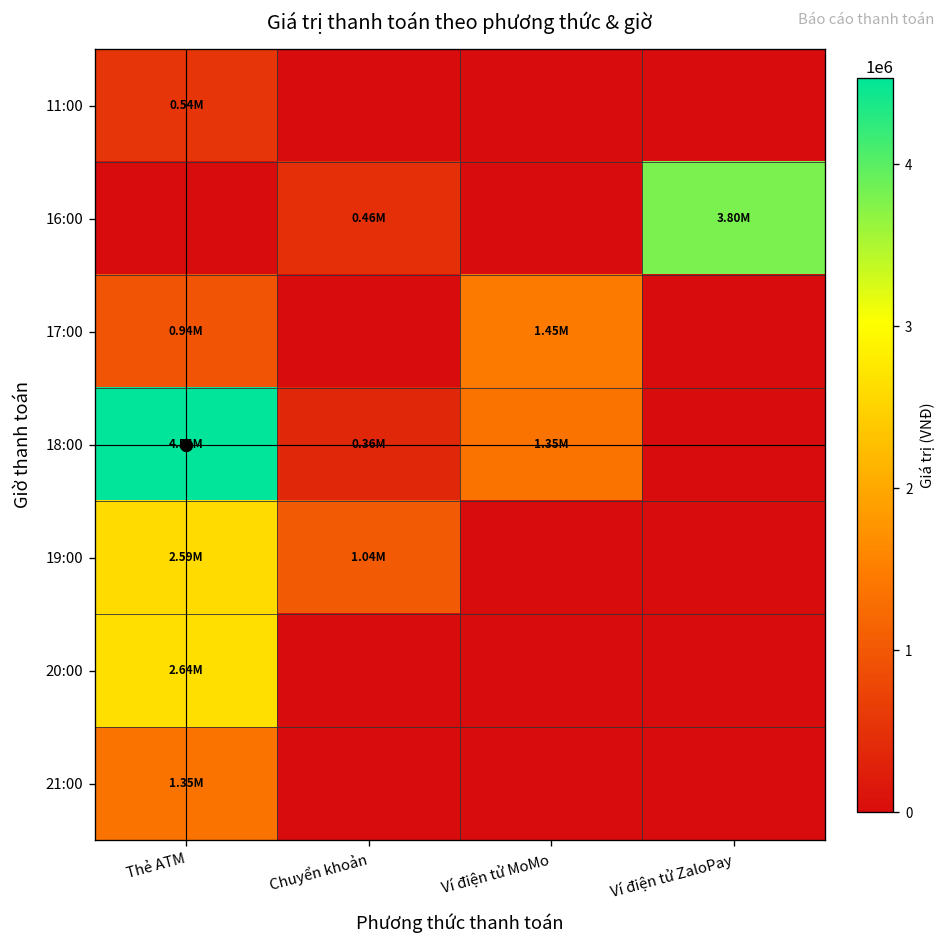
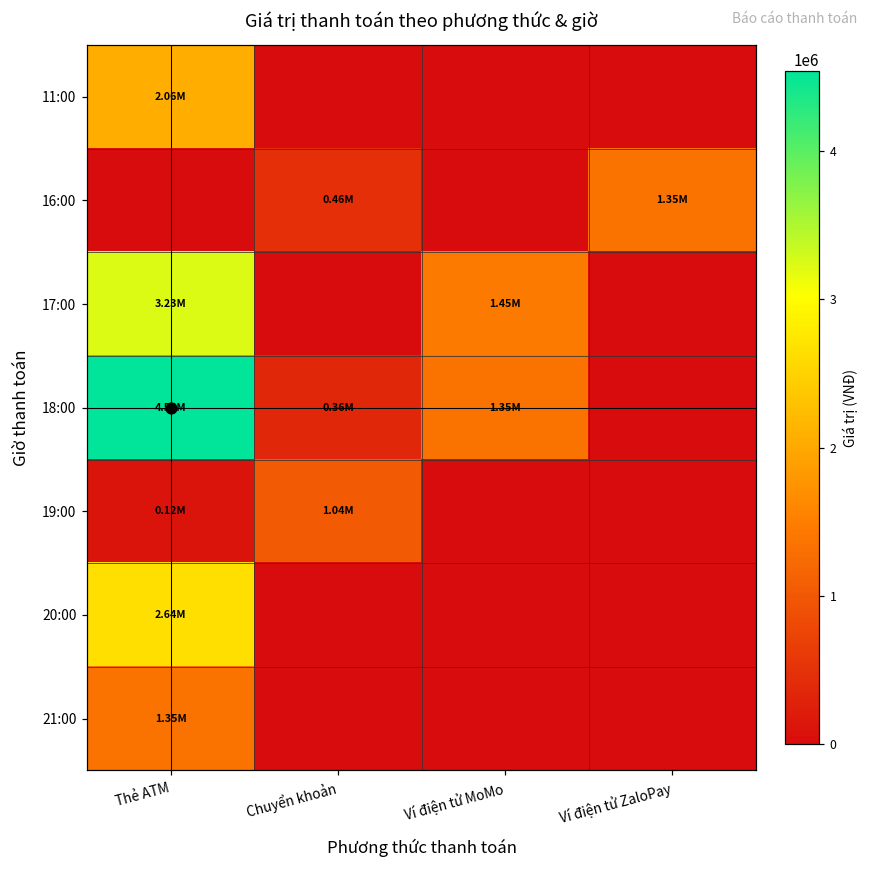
11:00, Thẻ ATM: 0.54M -> 2.06M
16:00, Ví điện tử ZaloPay: 3.80M -> 1.35M
17:00, Thẻ ATM: 0.94M -> 3.23M
19:00, Thẻ ATM: 2.59M -> 0.12M
